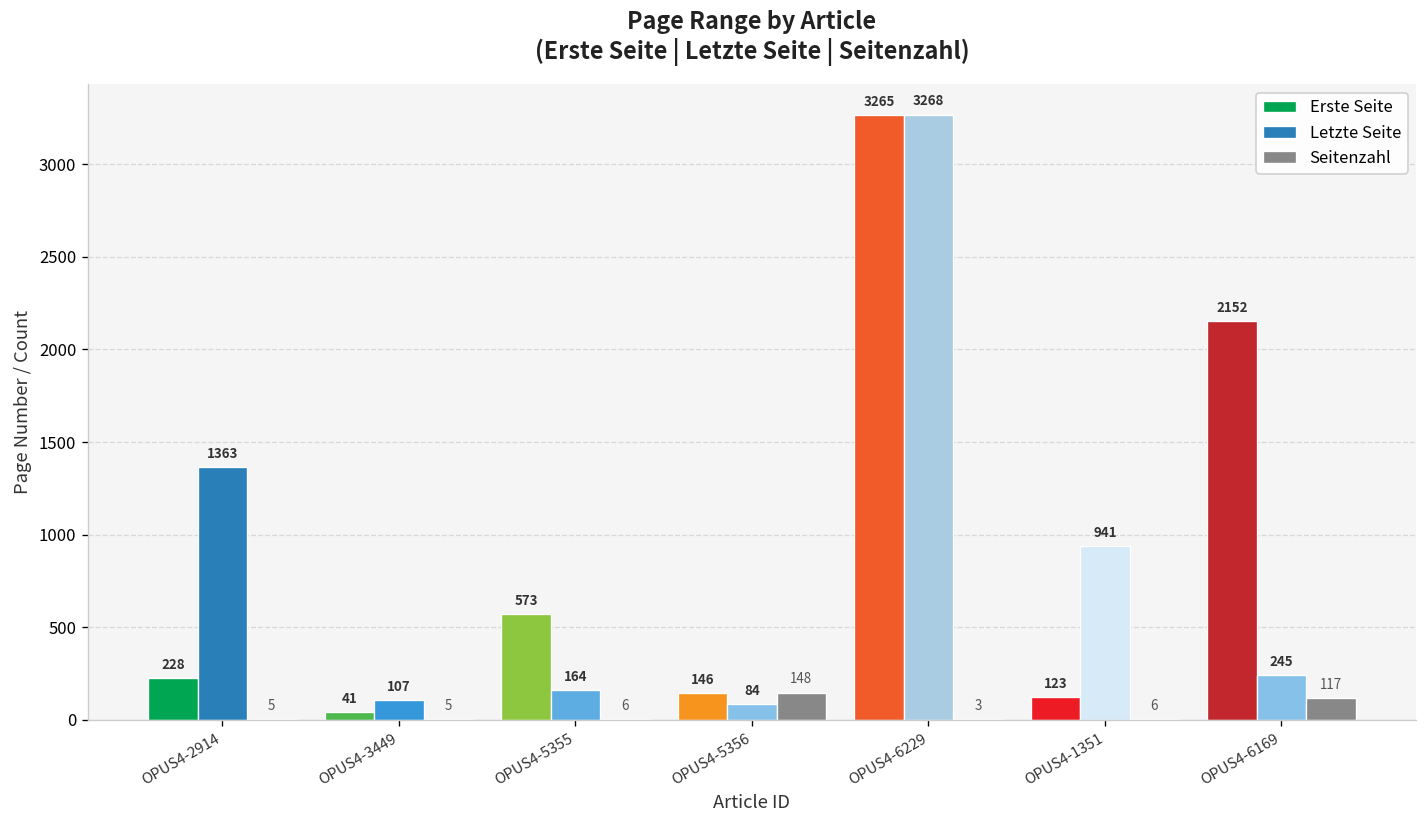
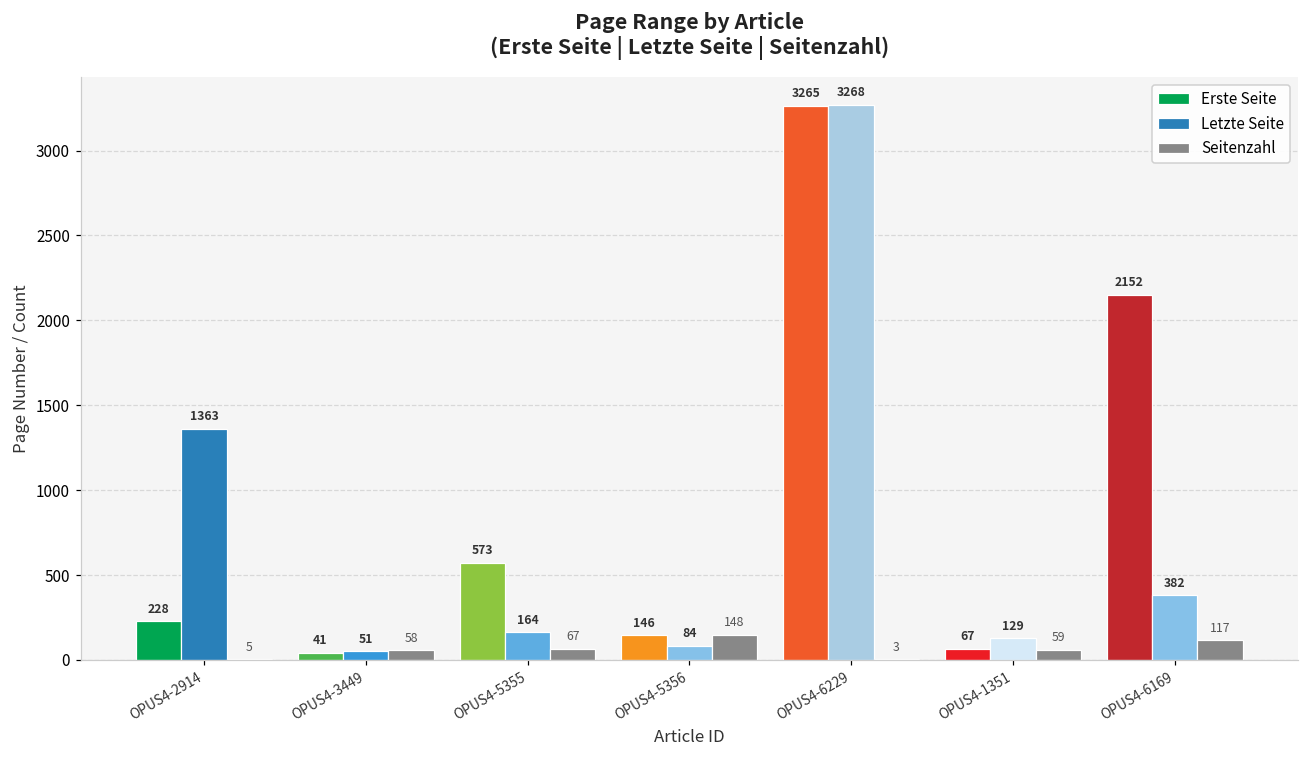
Letzte Seite, OPUS4-3449: 107 -> 51
Seitenzahl, OPUS4-3449: 5 -> 58
Seitenzahl, OPUS4-5355: 6 -> 67
Erste Seite, OPUS4-1351: 123 -> 67
Letzte Seite, OPUS4-1351: 941 -> 129
Seitenzahl, OPUS4-1351: 6 -> 59
Letzte Seite, OPUS4-6169: 245 -> 382
